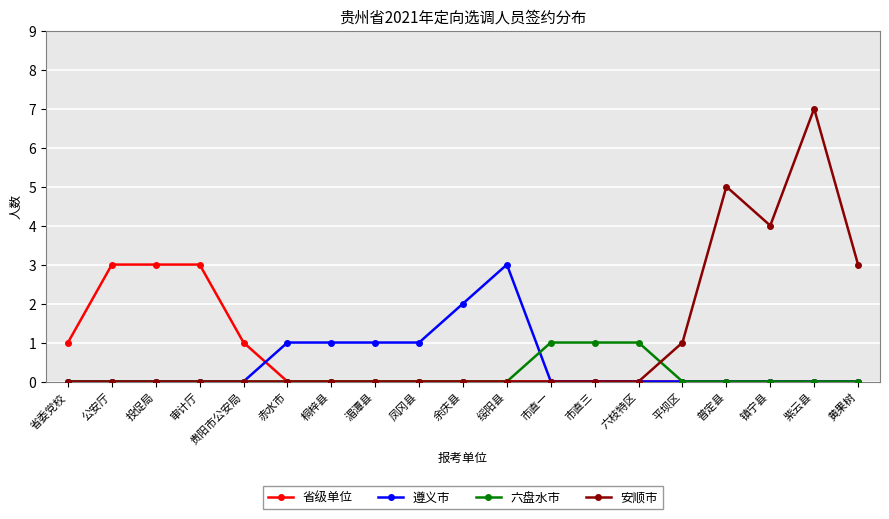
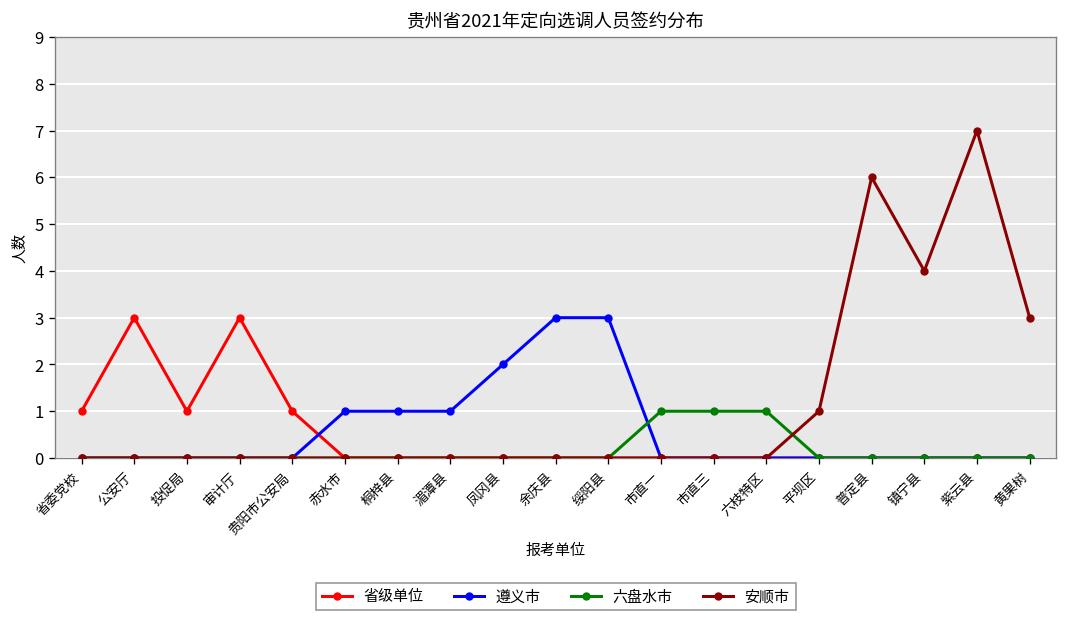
省级单位, 投促局: 3 -> 1
遵义市, 凤冈县: 1 -> 2
遵义市, 余庆县: 2 -> 3
安顺市, 普定县: 5 -> 6
